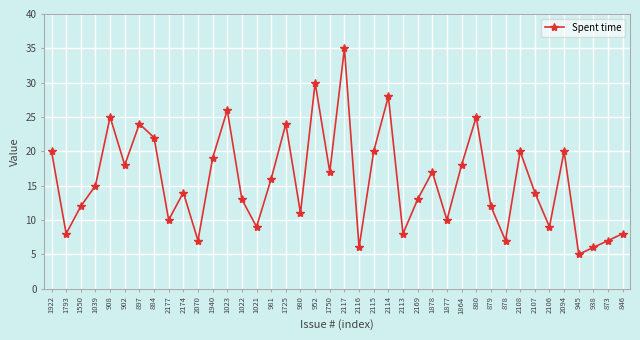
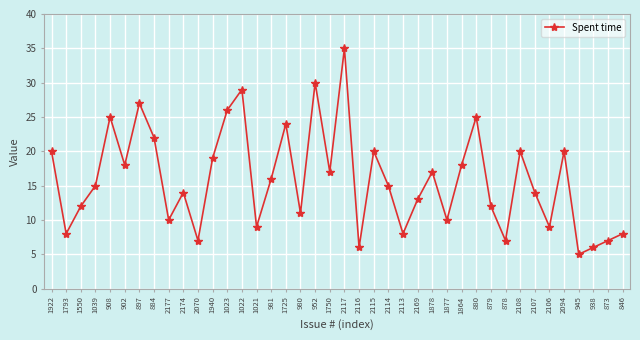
897: 24 -> 27
1022: 13 -> 29
2114: 28 -> 15
